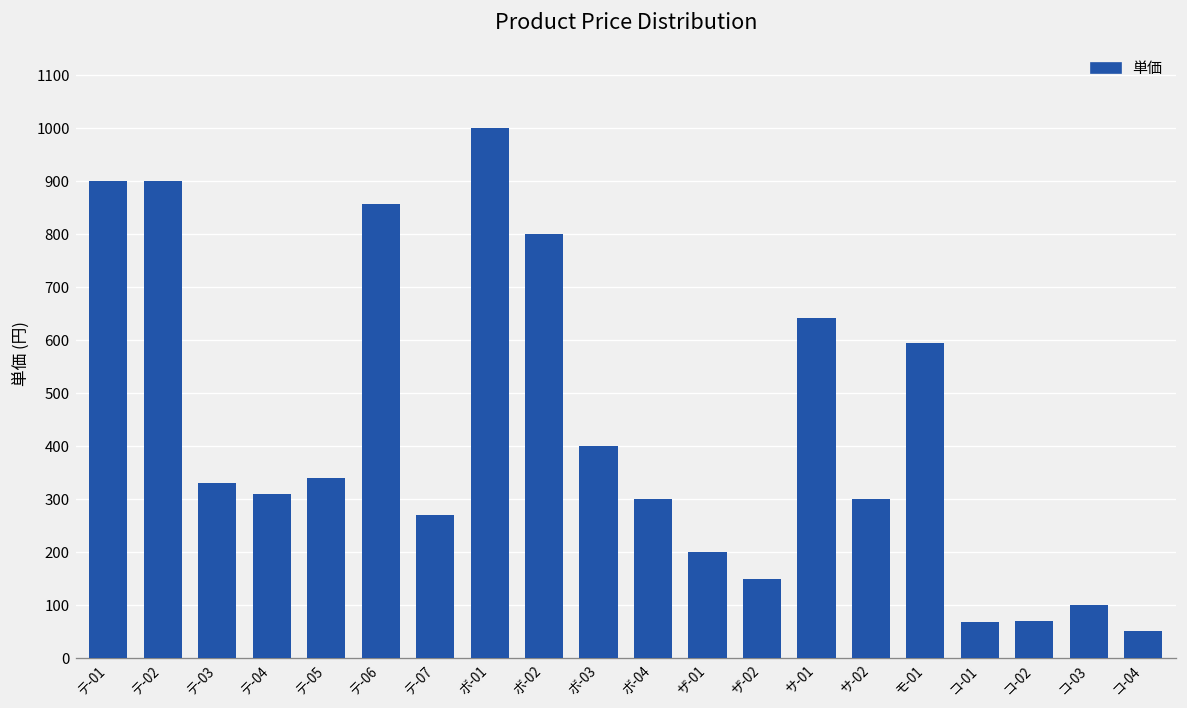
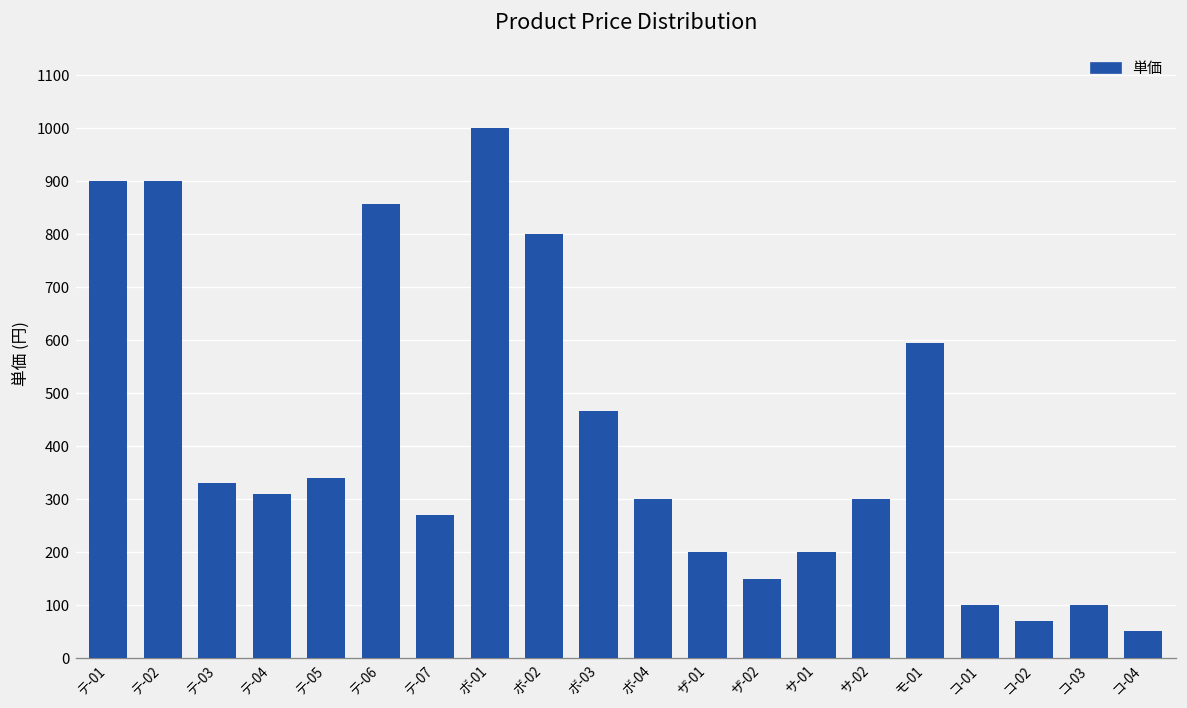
ボ-03: 400 -> 470
サ-01: 640 -> 200
コ-01: 70 -> 100
